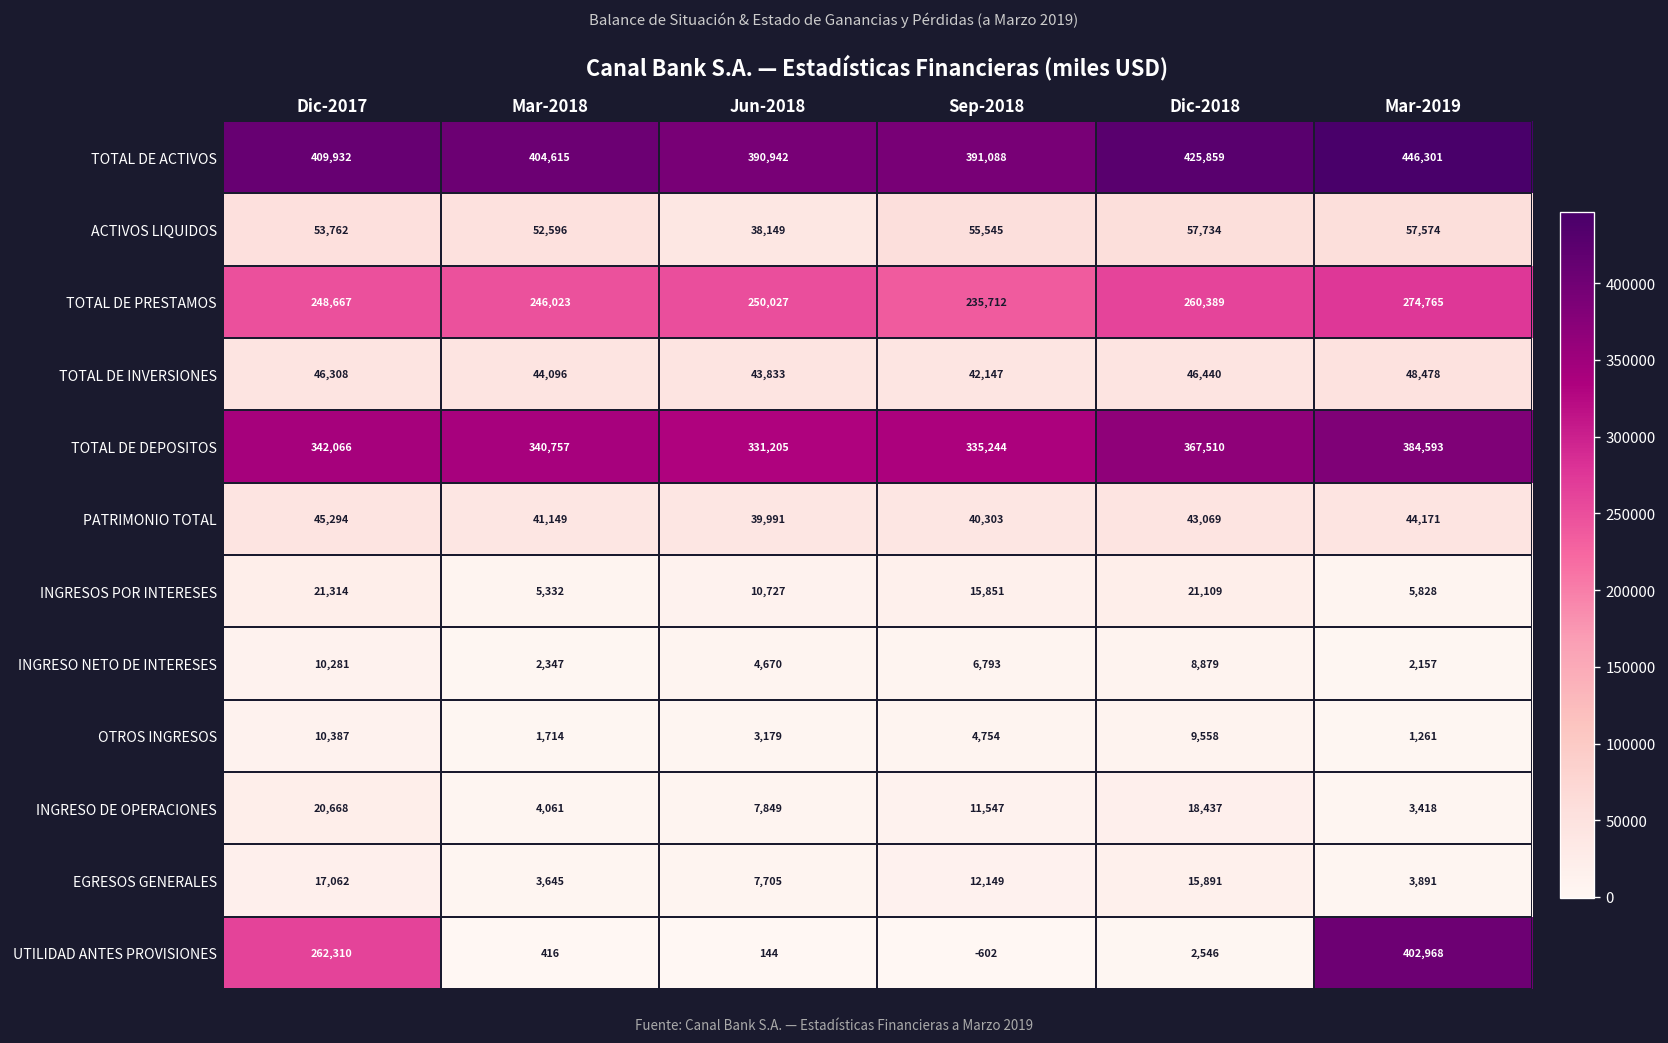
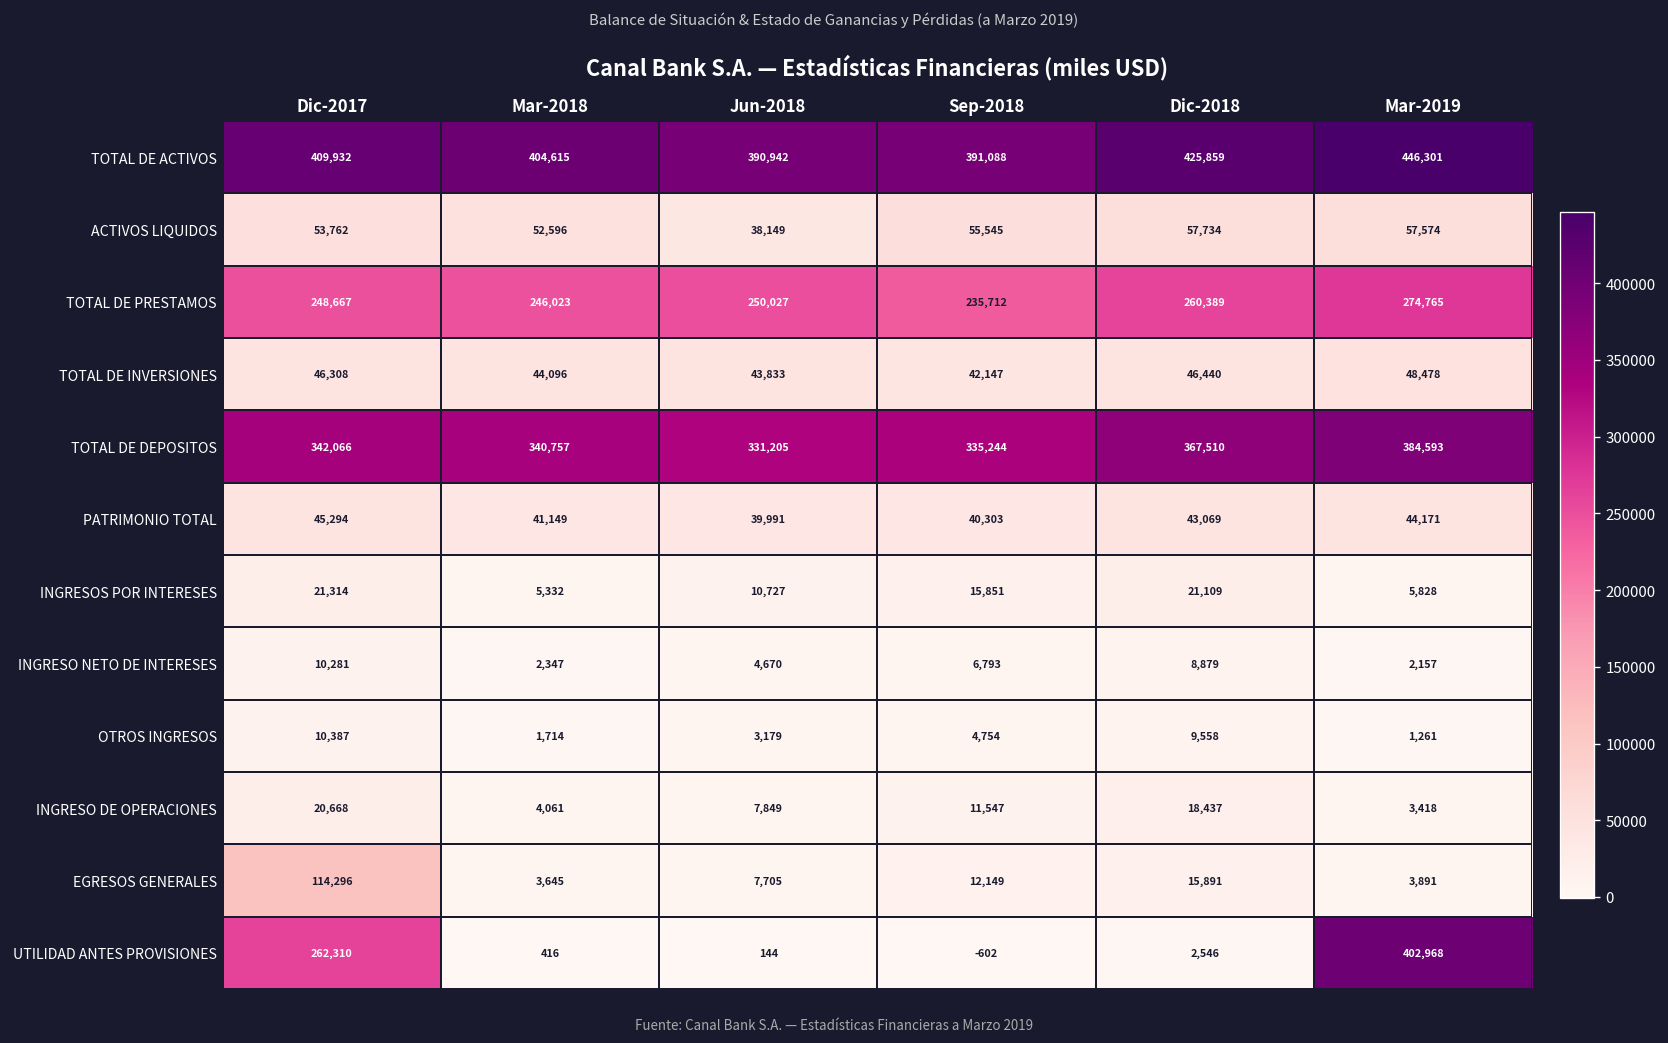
EGRESOS GENERALES, Dic-2017: 17,062 -> 114,296
